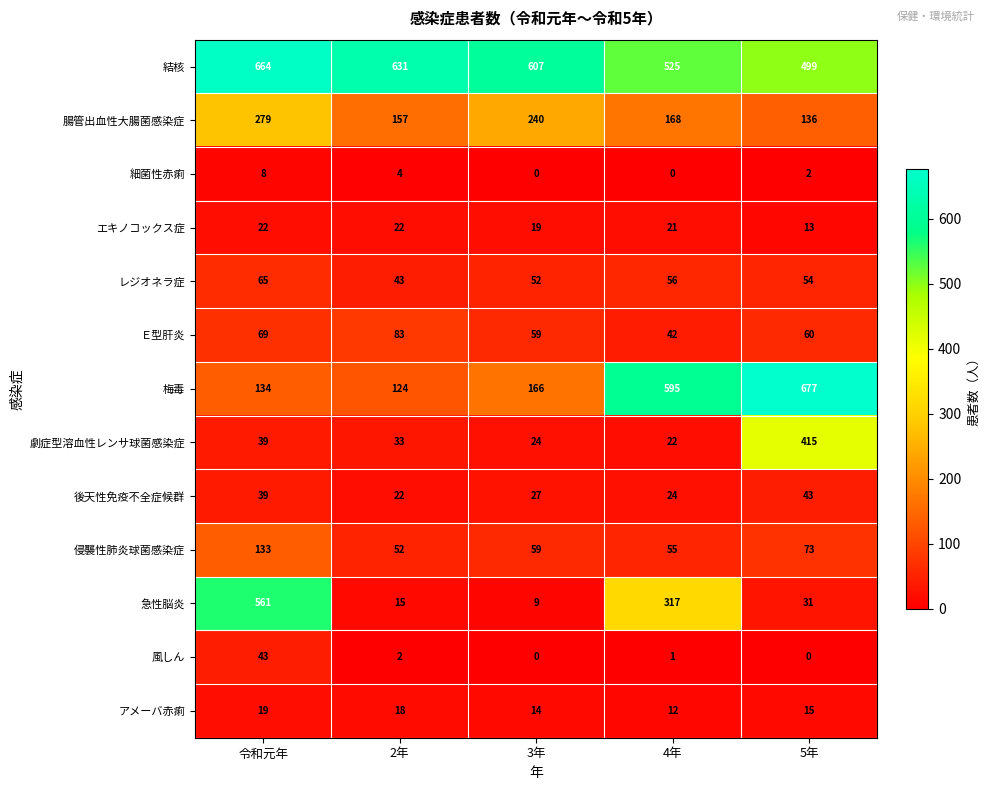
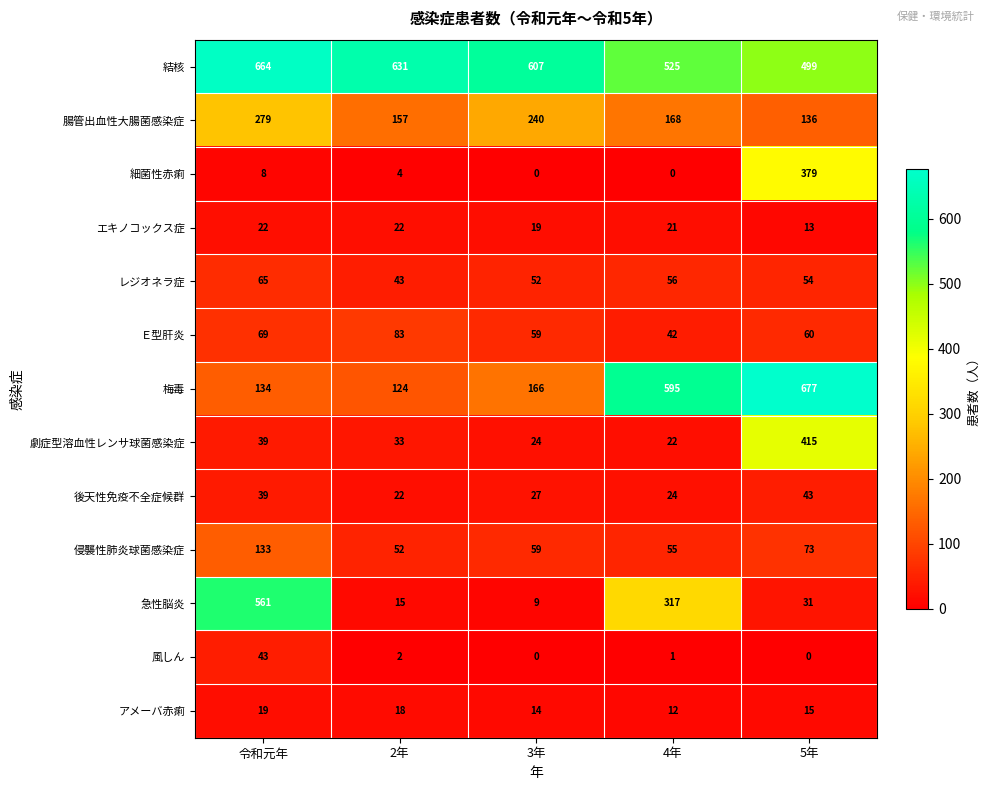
細菌性赤痢, 5年: 2 -> 379
